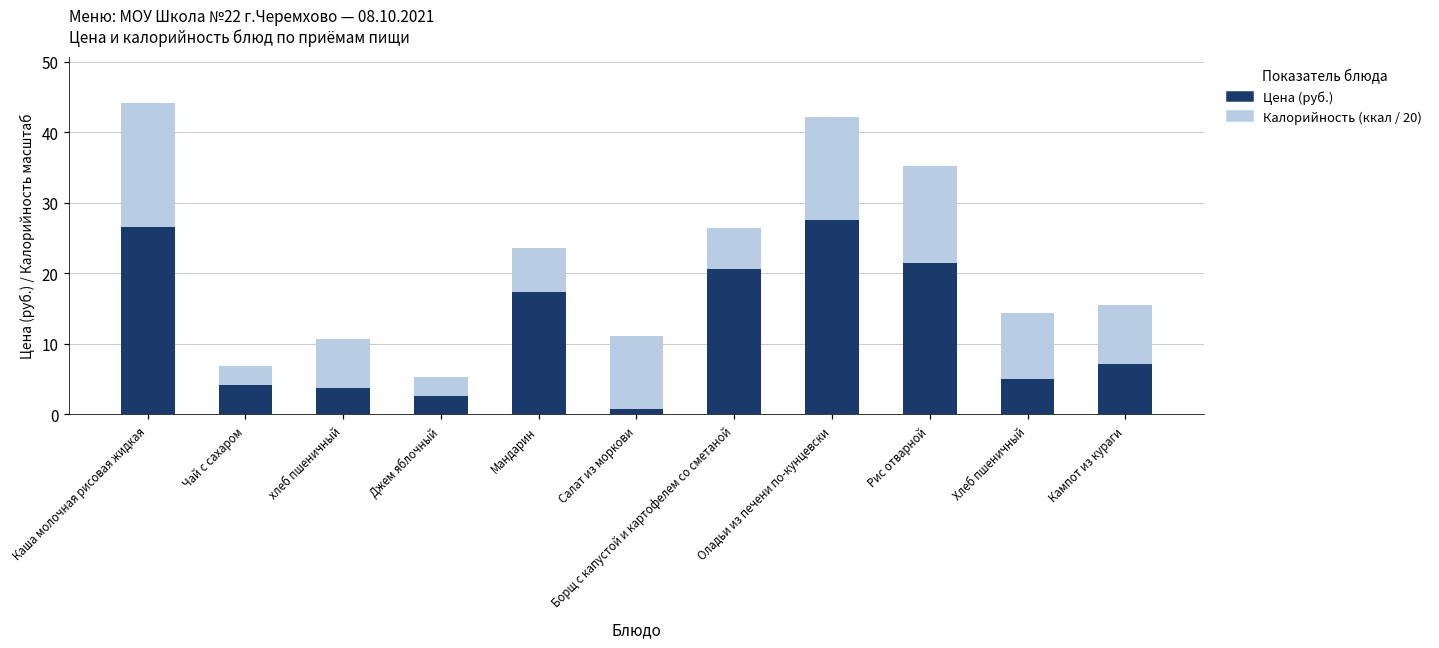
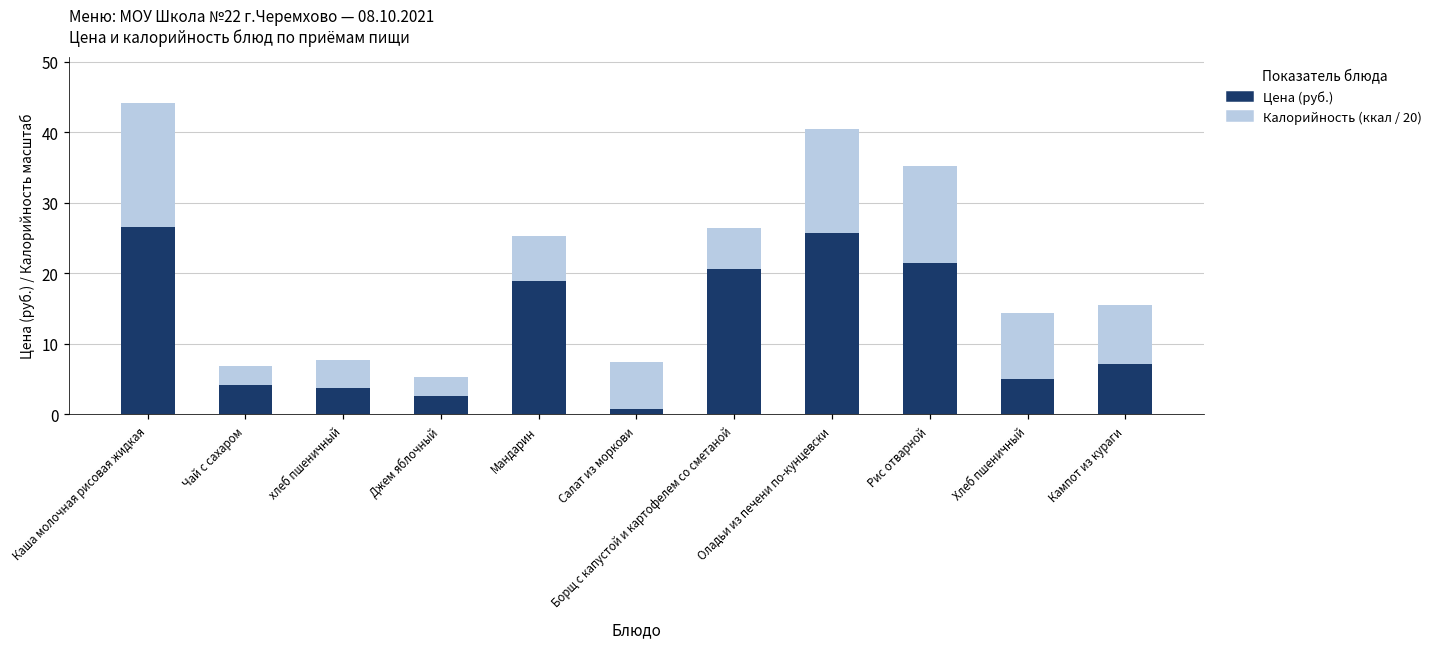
Калорийность (ккал / 20), хлеб пшеничный: 7 -> 4
Цена (руб.), Мандарин: 17 -> 19
Калорийность (ккал / 20), Салат из моркови: 10 -> 7
Цена (руб.), Оладьи из печени по-кунцевски: 28 -> 26
